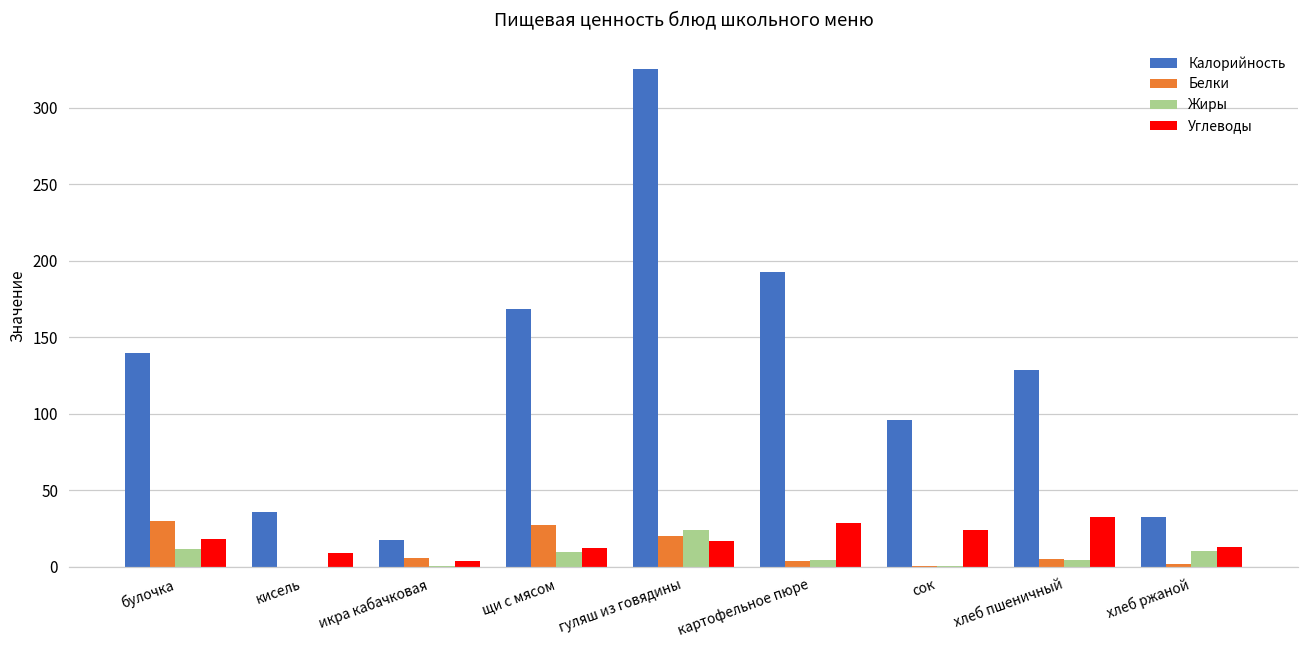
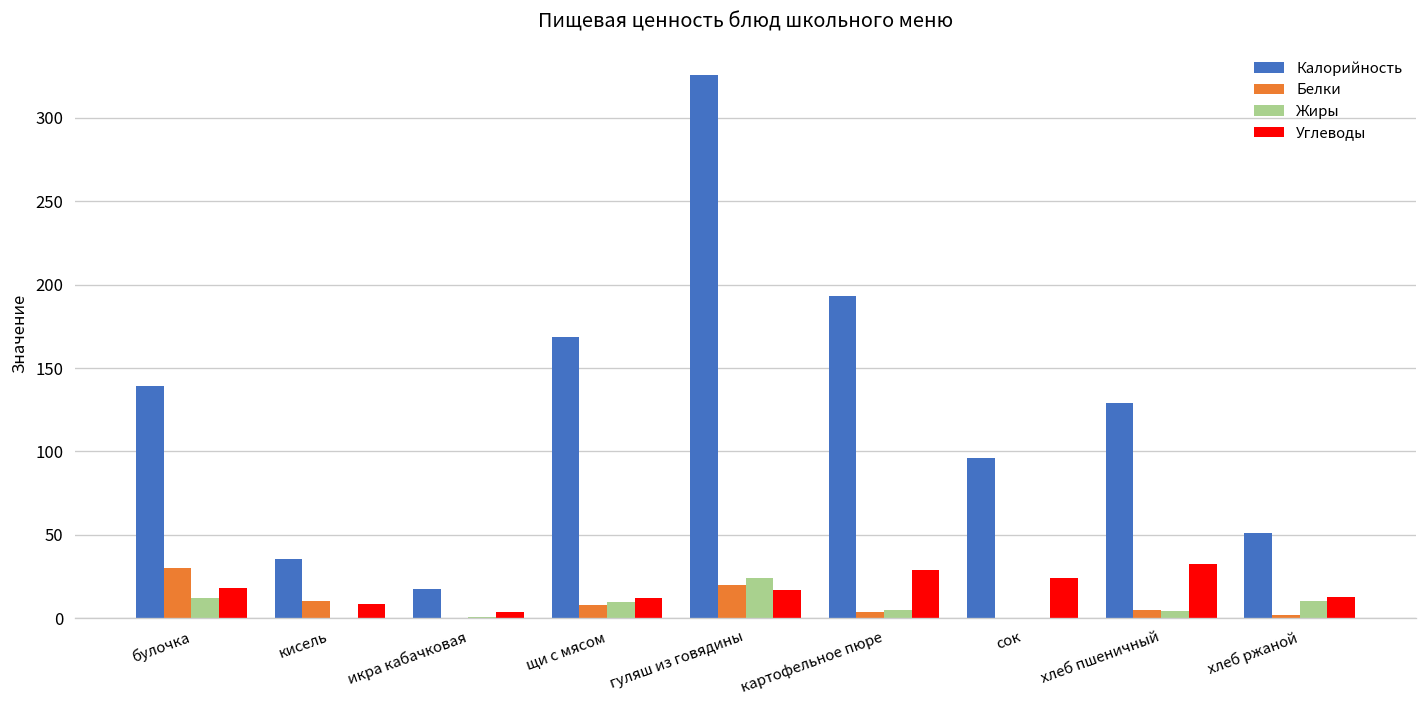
Белки, кисель: 0 -> 10
Белки, икра кабачковая: 6 -> 0
Белки, щи с мясом: 28 -> 8
Калорийность, хлеб ржаной: 32 -> 51
